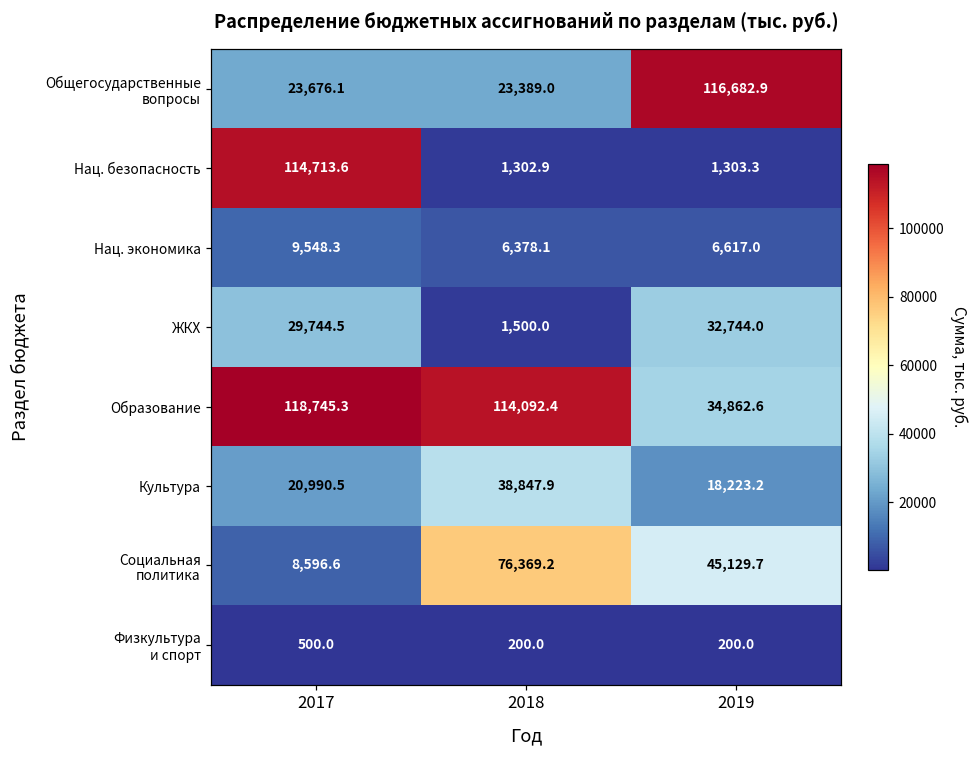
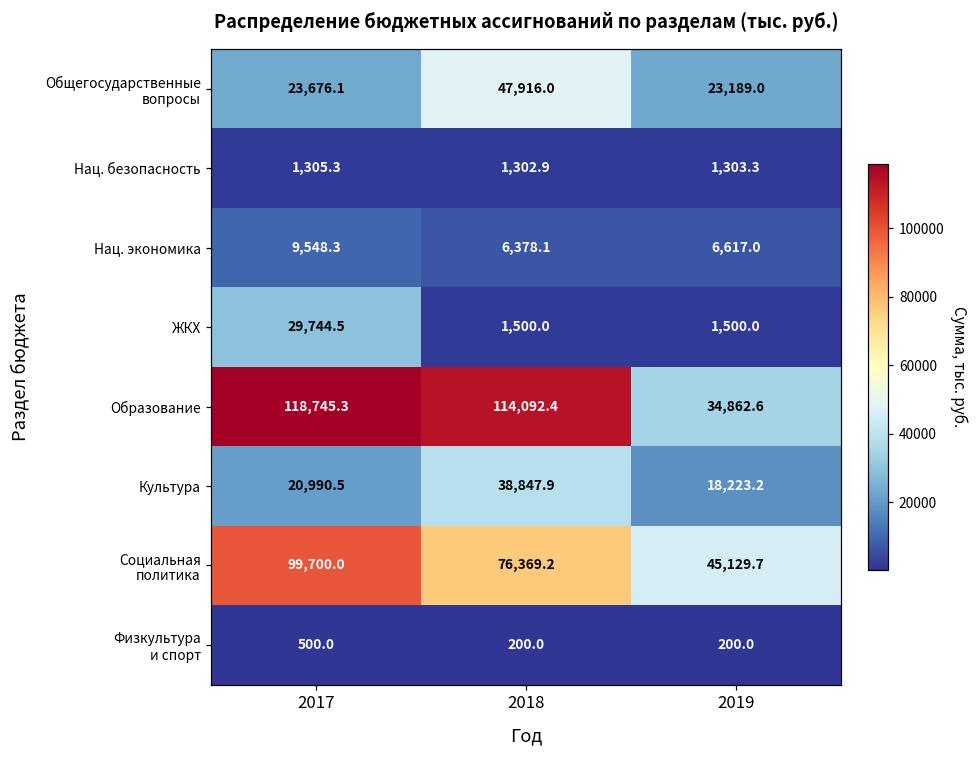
Общегосударственные вопросы, 2018: 23,389.0 -> 47,916.0
Общегосударственные вопросы, 2019: 116,682.9 -> 23,189.0
Нац. безопасность, 2017: 114,713.6 -> 1,305.3
ЖКХ, 2019: 32,744.0 -> 1,500.0
Социальная политика, 2017: 8,596.6 -> 99,700.0
